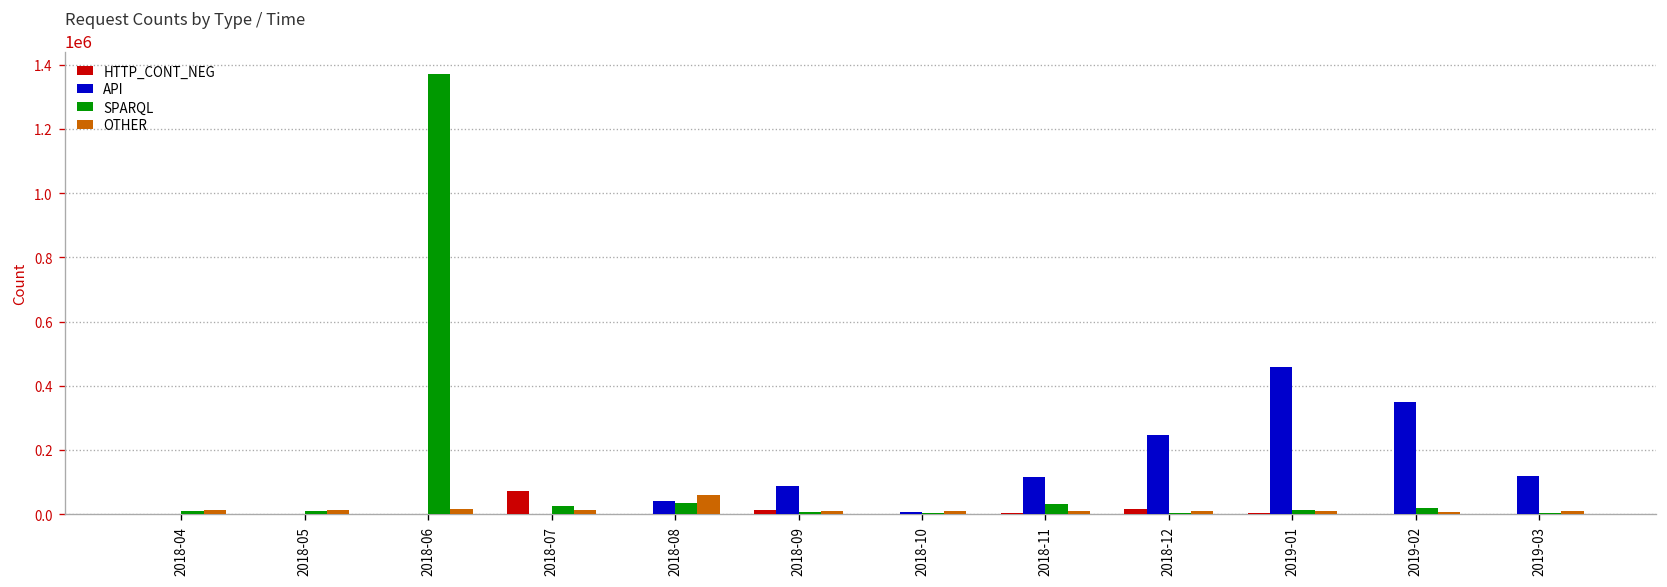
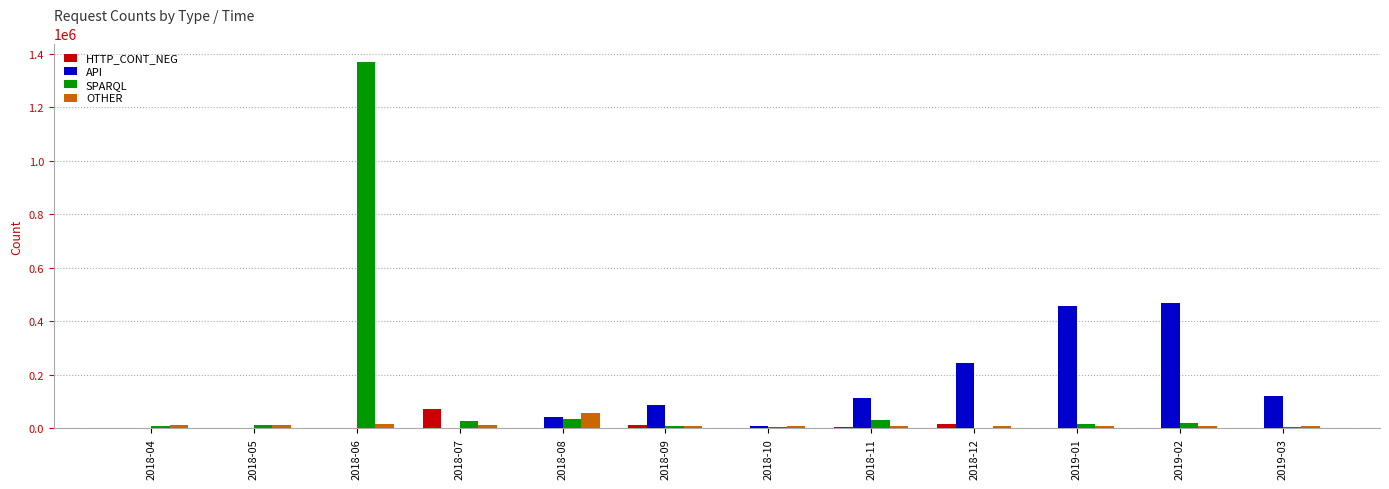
API, 2019-02: 350000 -> 470000
